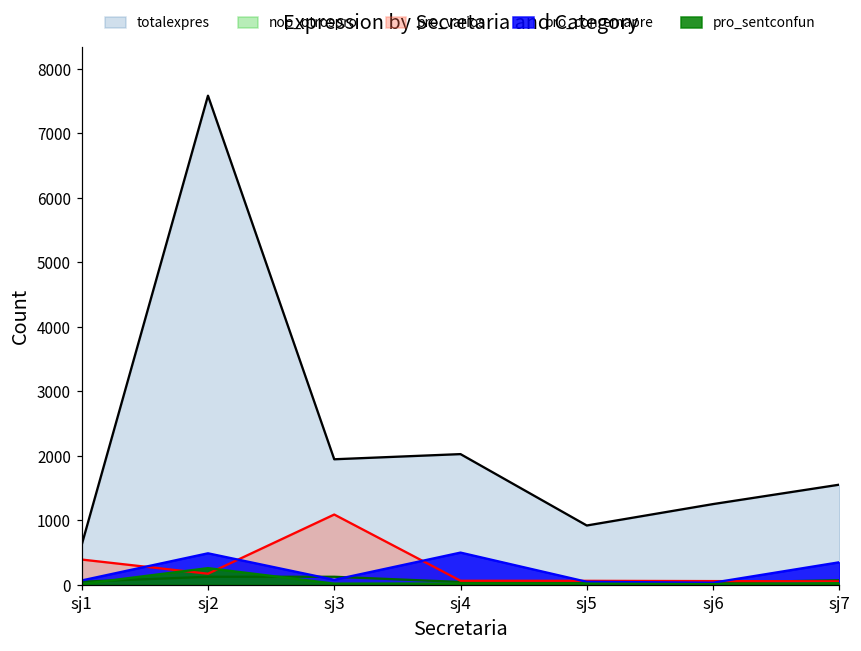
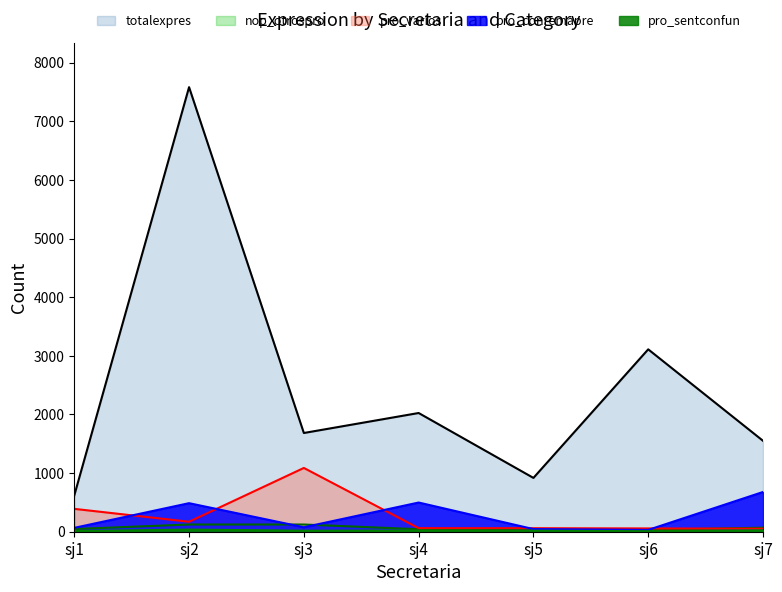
pro_sentconfun, sj2: 300 -> 0
totalexpres, sj3: 1900 -> 1700
totalexpres, sj6: 1300 -> 3100
pro_conremapre, sj7: 300 -> 700
